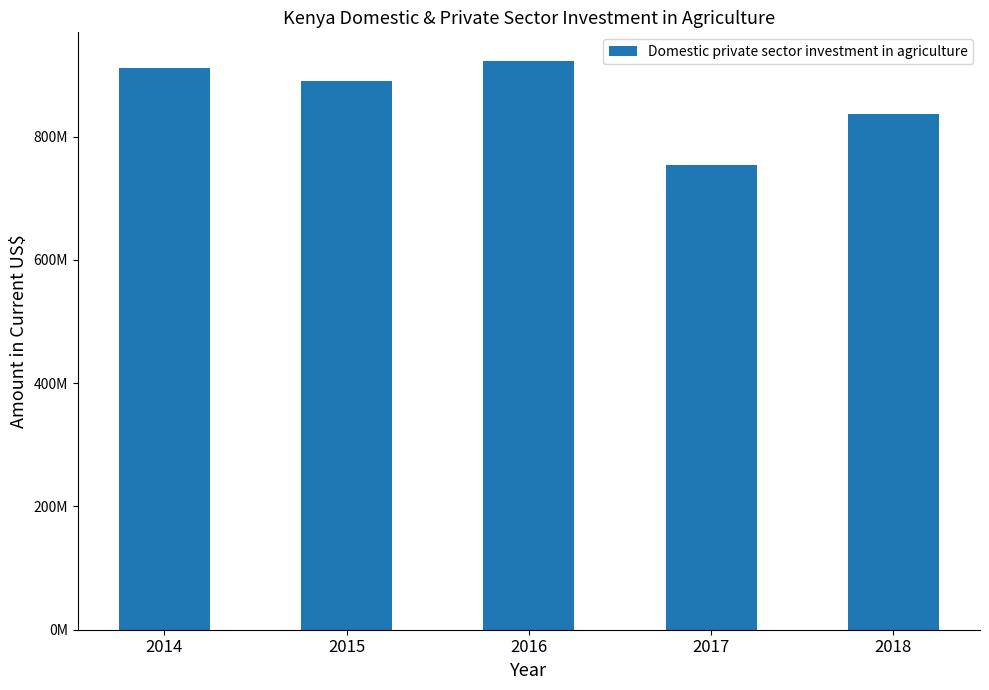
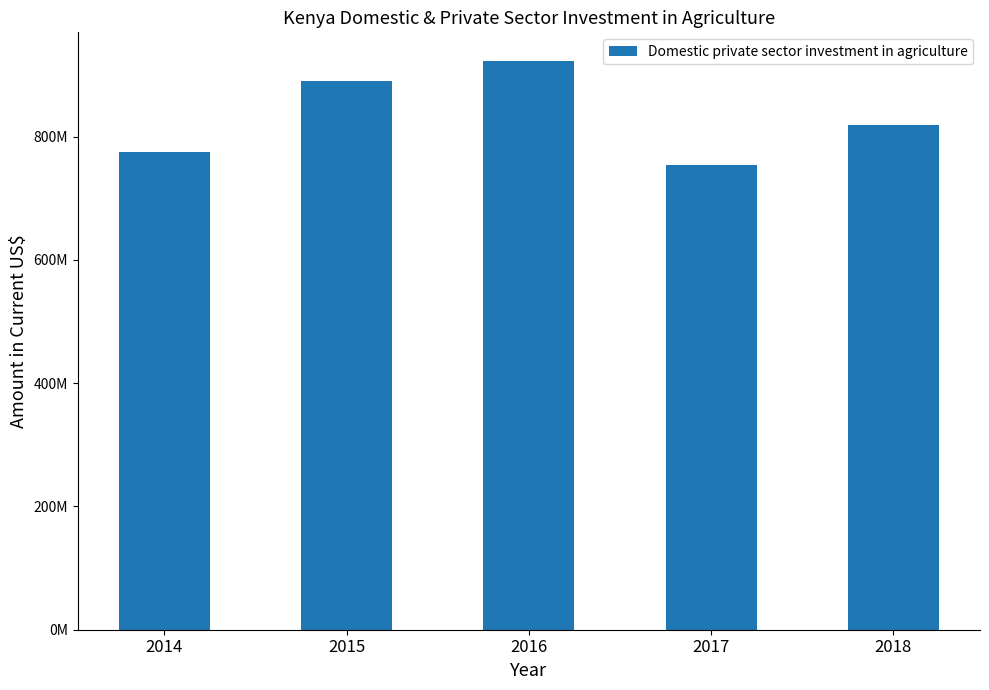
2014: 910000000 -> 770000000
2018: 840000000 -> 820000000
